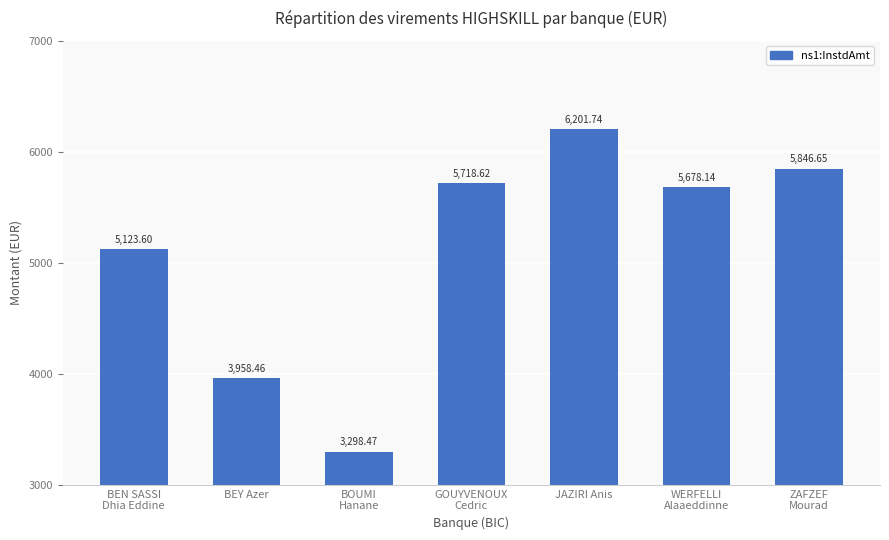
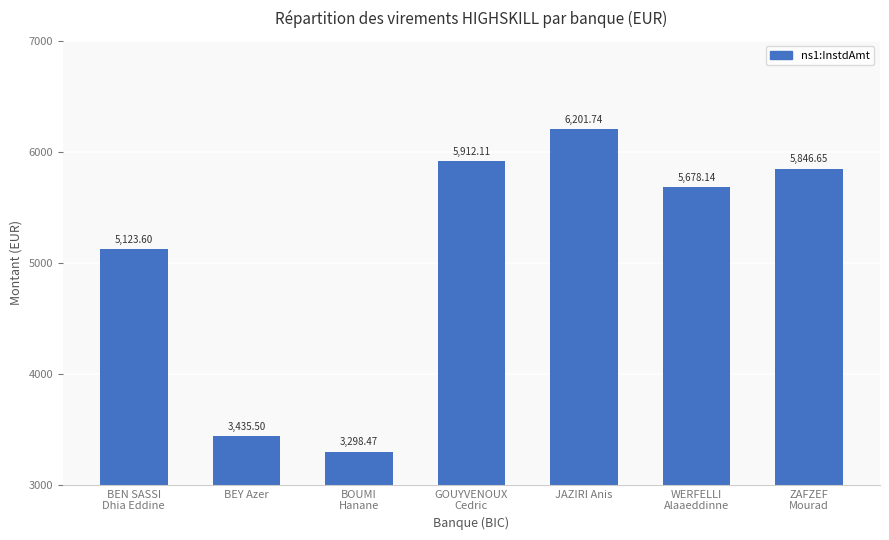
BEY Azer: 3,958.46 -> 3,435.50
GOUYVENOUX Cedric: 5,718.62 -> 5,912.11
